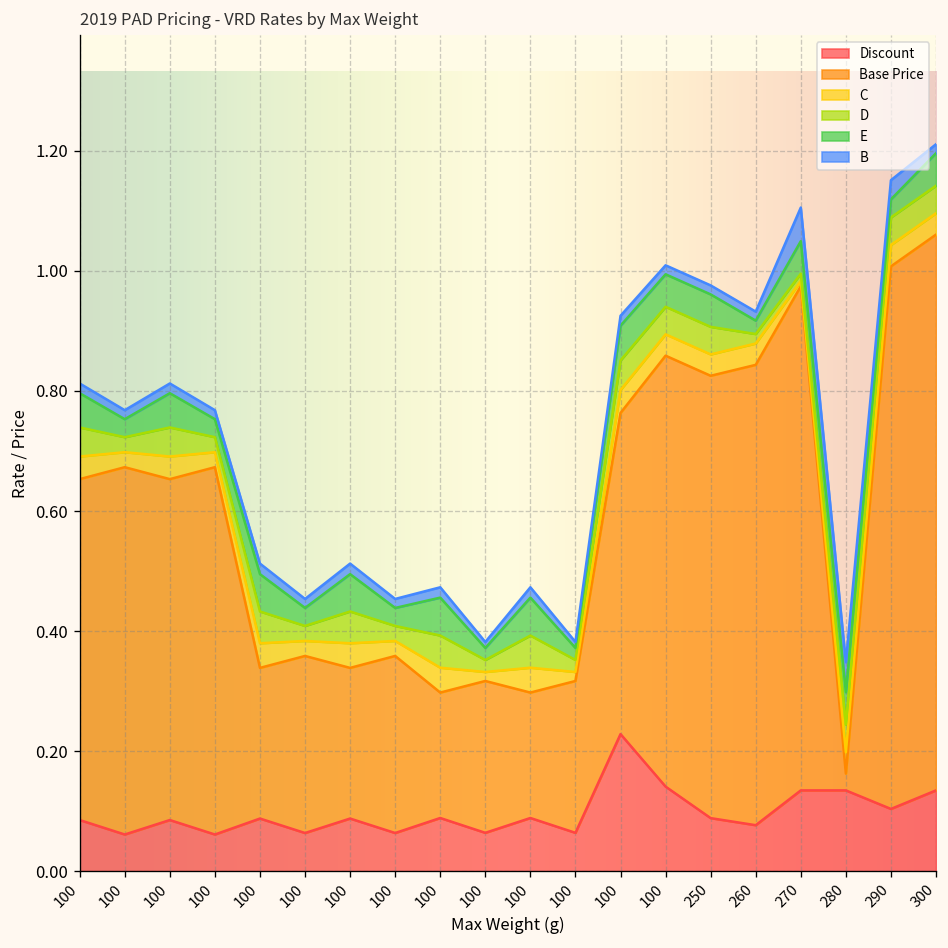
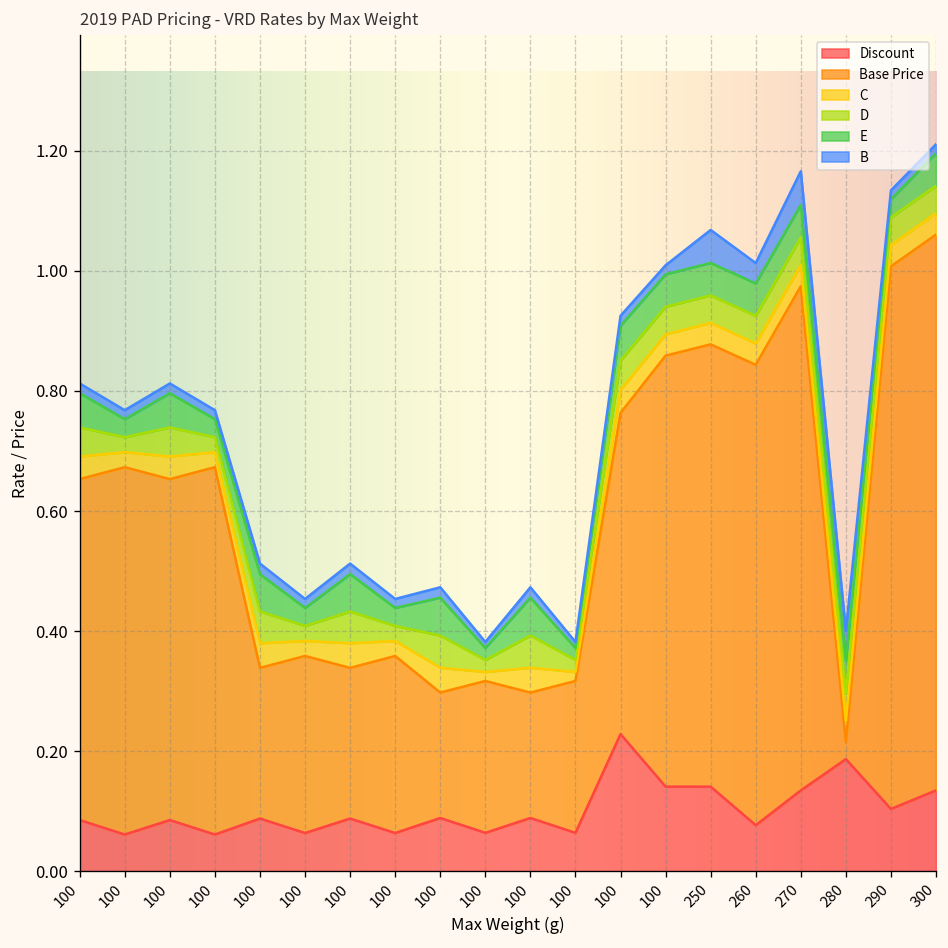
Discount, 250: 0.09 -> 0.14
B, 250: 0.02 -> 0.05
D, 260: 0.02 -> 0.05
E, 260: 0.02 -> 0.05
B, 260: 0.02 -> 0.03
C, 270: 0.01 -> 0.04
D, 270: 0.01 -> 0.05
Discount, 280: 0.13 -> 0.19
B, 290: 0.03 -> 0.01
